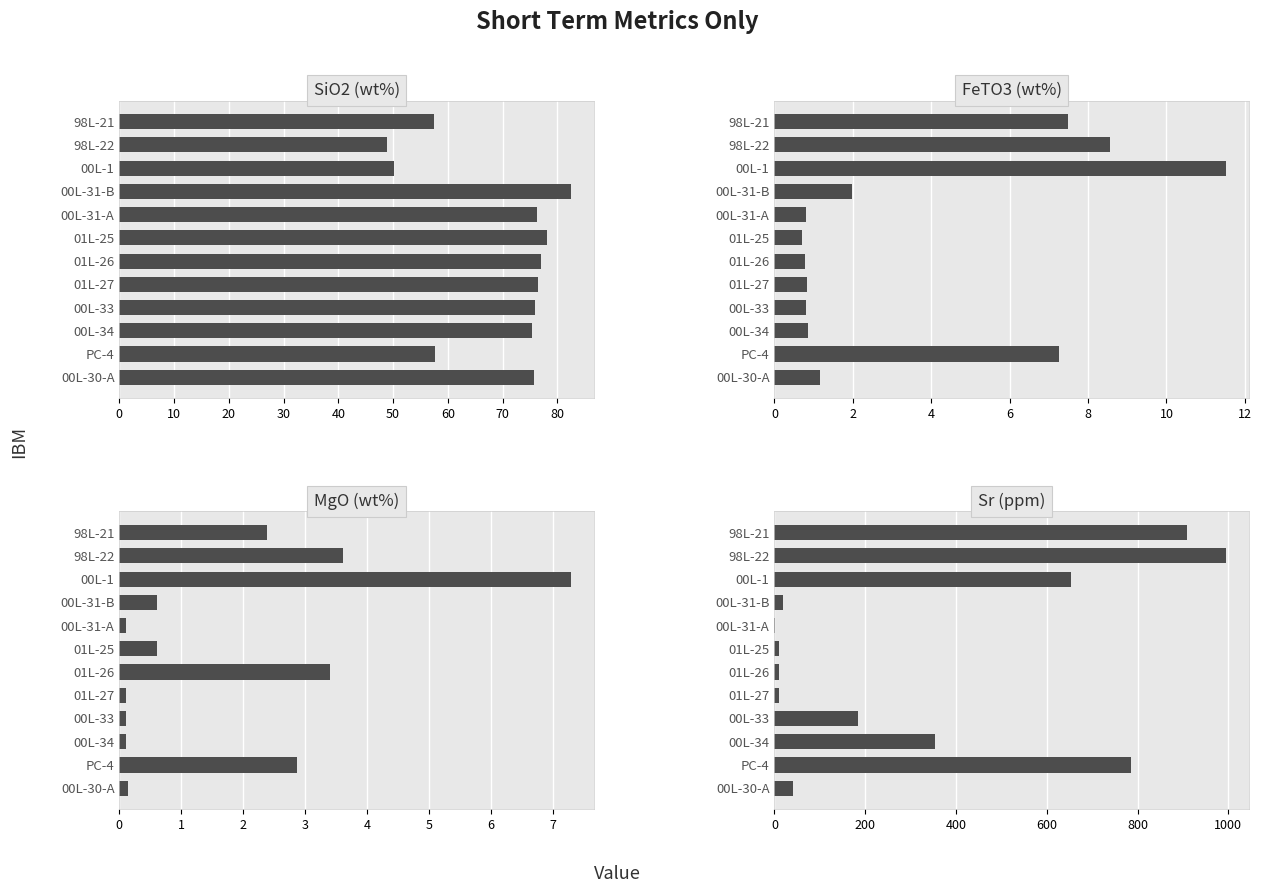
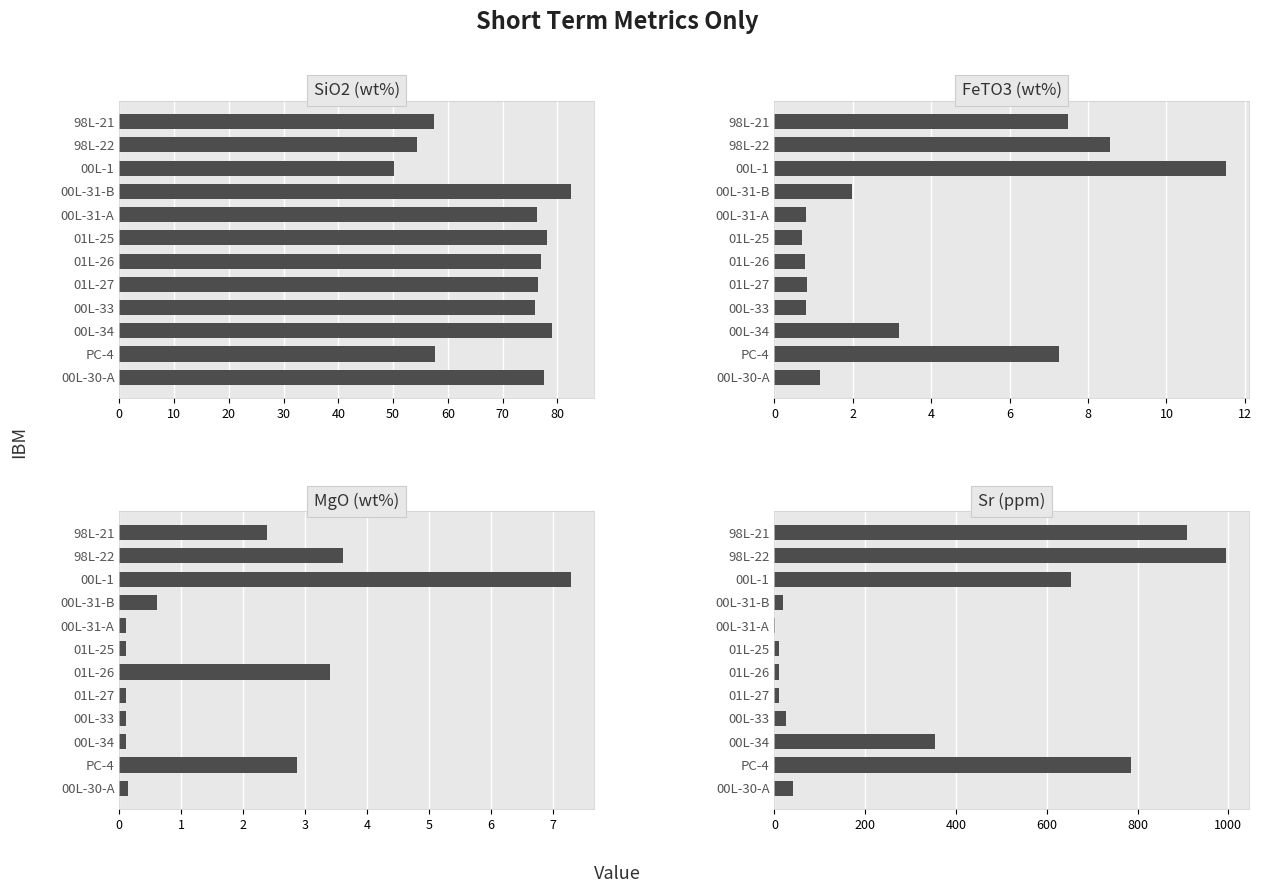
SiO2 (wt%), 98L-22: 49 -> 54
SiO2 (wt%), 00L-34: 75 -> 79
SiO2 (wt%), 00L-30-A: 76 -> 78
FeTO3 (wt%), 00L-34: 0.8 -> 3.2
MgO (wt%), 01L-25: 0.6 -> 0.1
Sr (ppm), 00L-33: 180 -> 30
